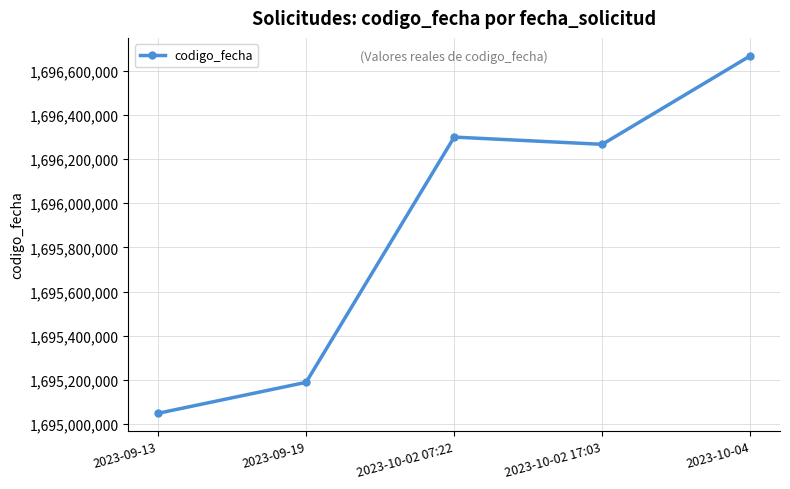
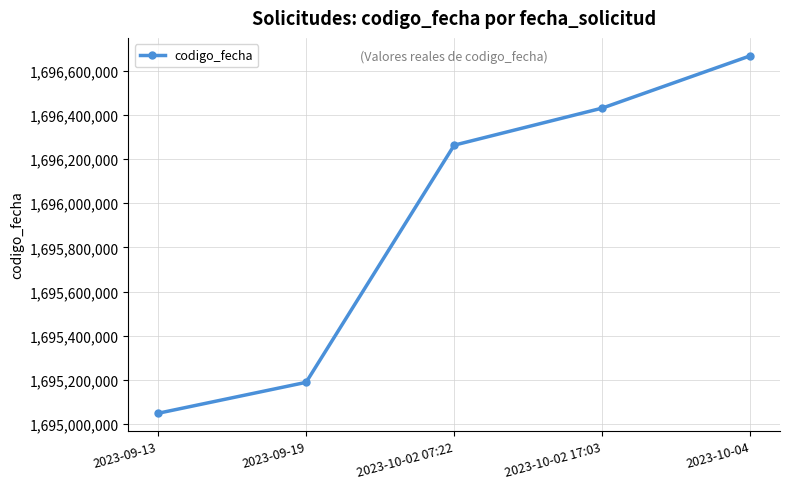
2023-10-02 07:22: 1,696,300,000 -> 1,696,260,000
2023-10-02 17:03: 1,696,270,000 -> 1,696,430,000
